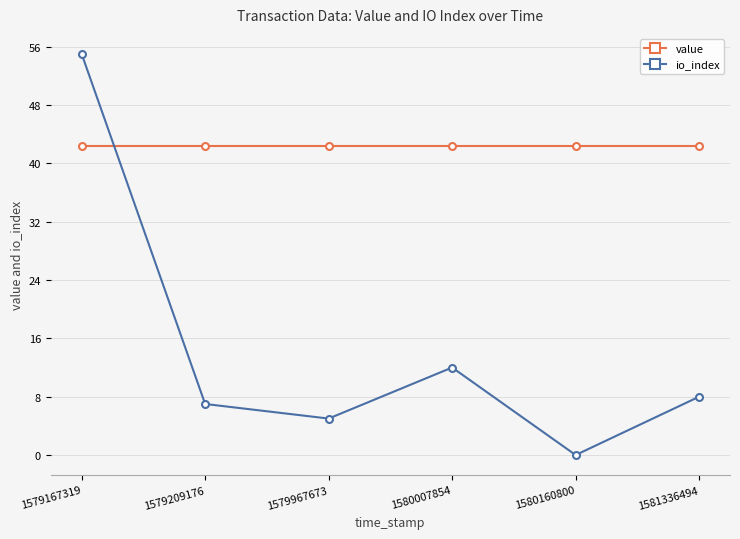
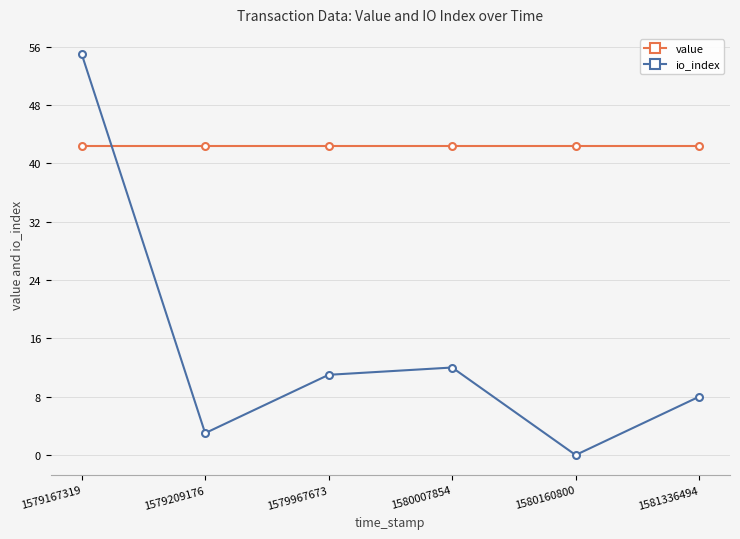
io_index, 1579209176: 7 -> 3
io_index, 1579967673: 5 -> 11
